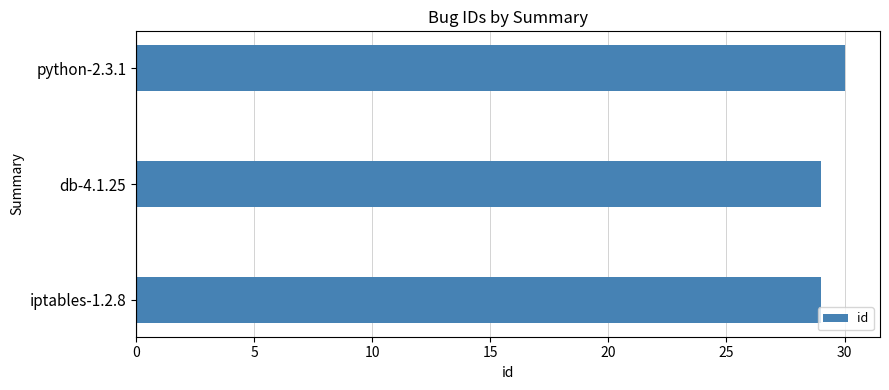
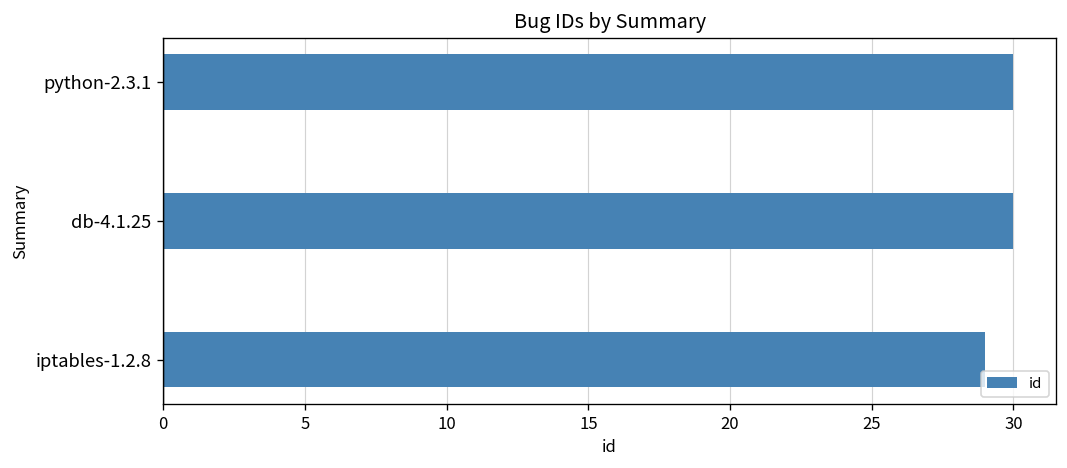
db-4.1.25: 29 -> 30
